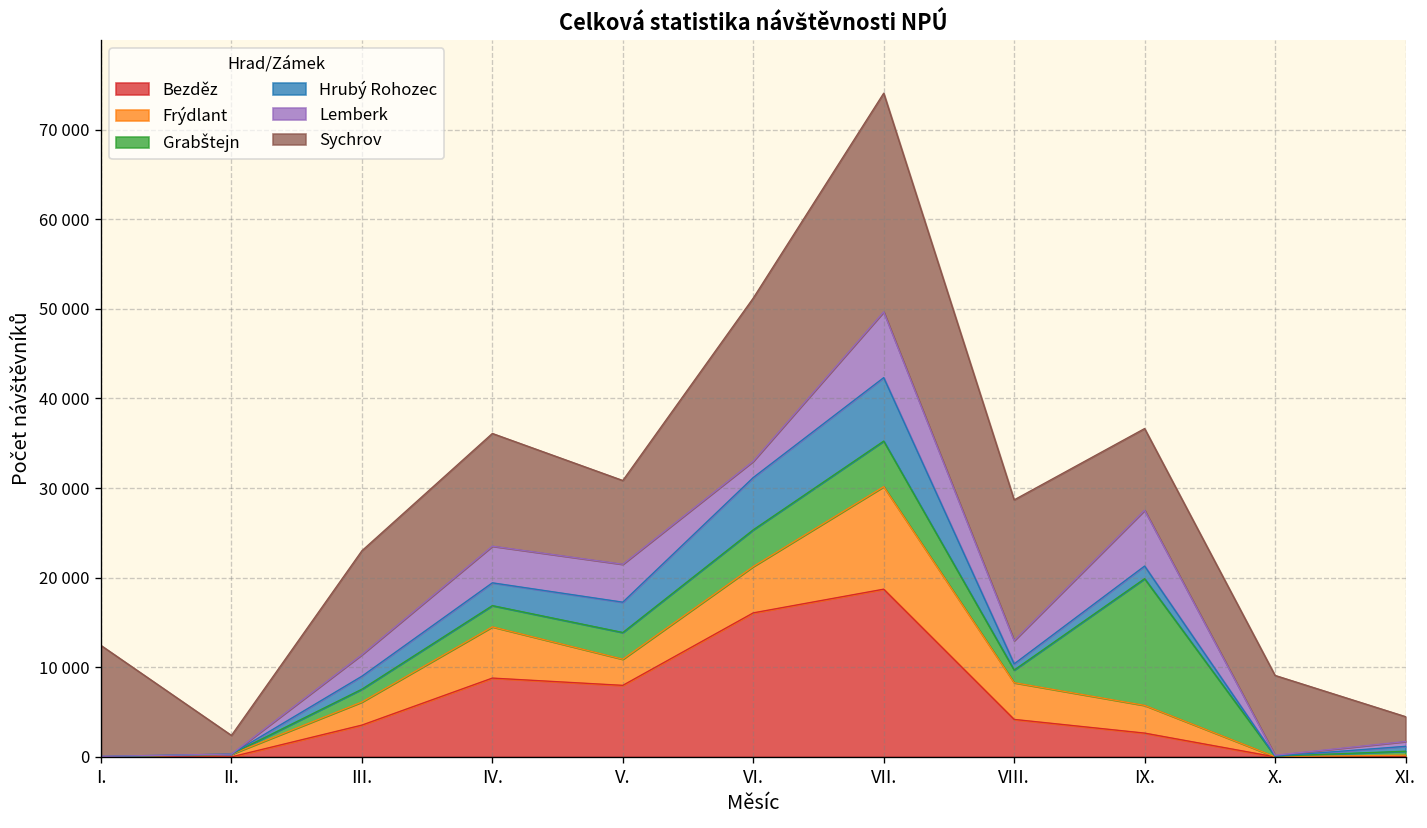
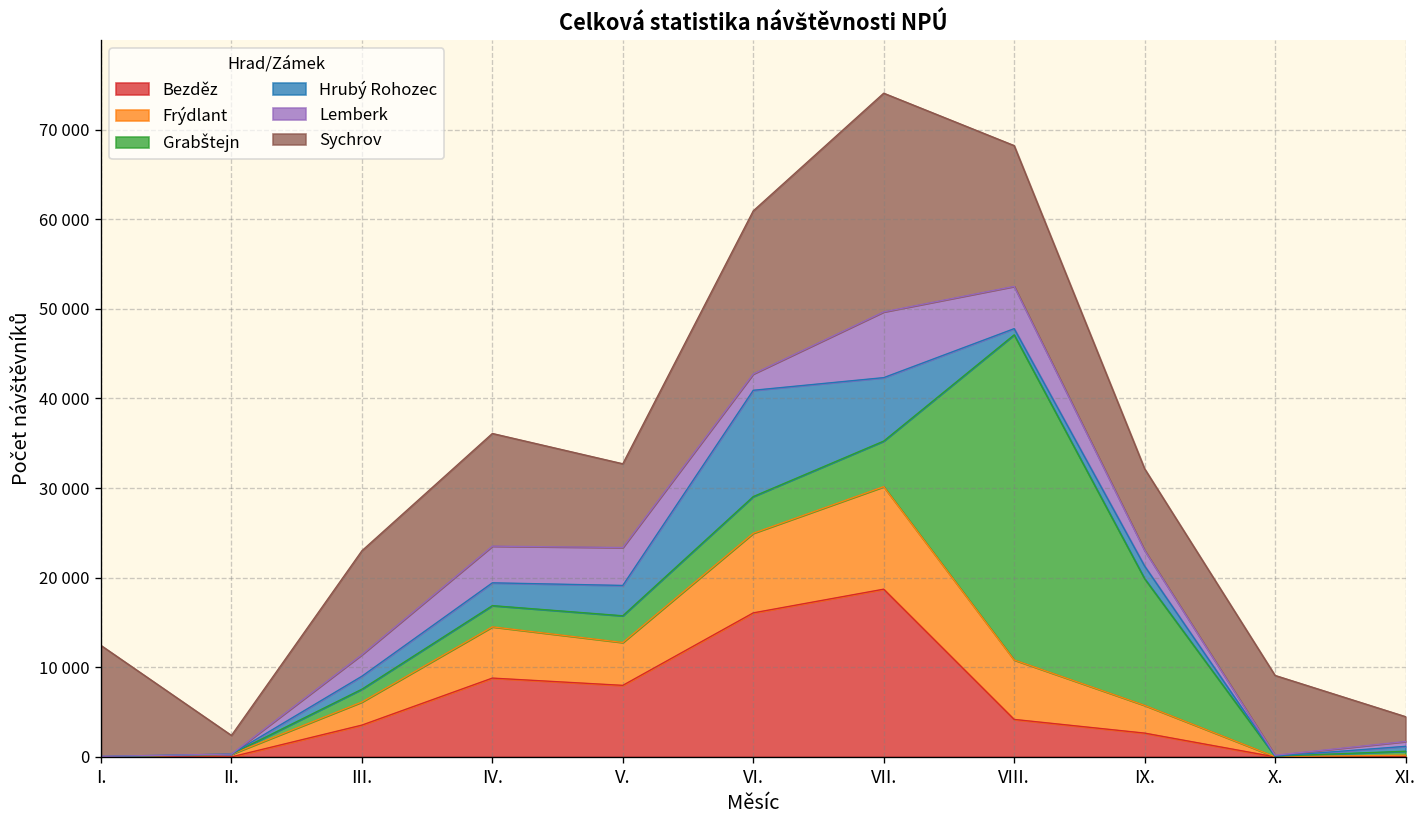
Frýdlant, V.: 3000 -> 5000
Frýdlant, VI.: 5000 -> 9000
Hrubý Rohozec, VI.: 6000 -> 12000
Frýdlant, VIII.: 4000 -> 7000
Grabštejn, VIII.: 1000 -> 36000
Lemberk, VIII.: 3000 -> 5000
Lemberk, IX.: 6000 -> 2000
